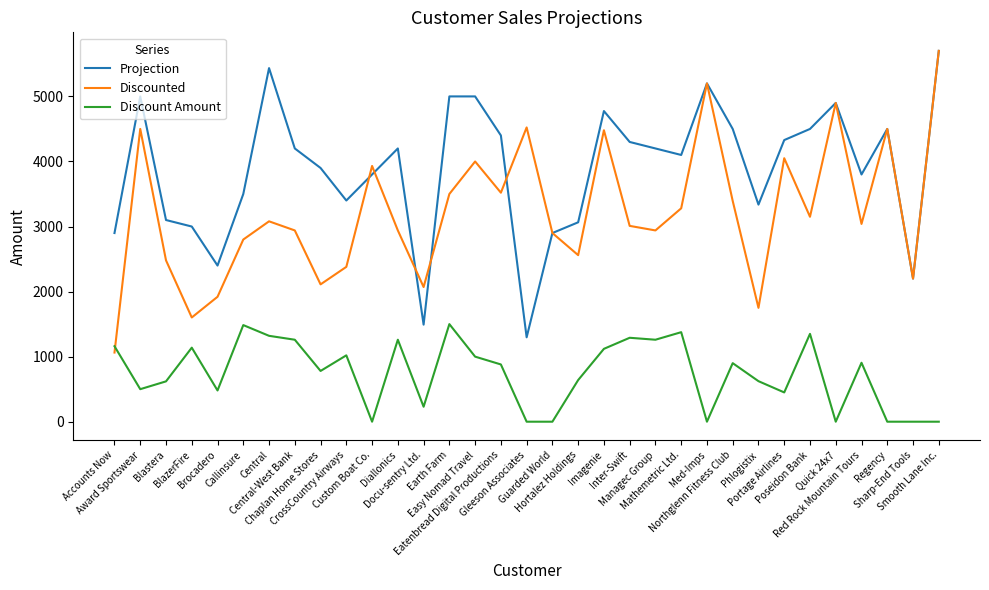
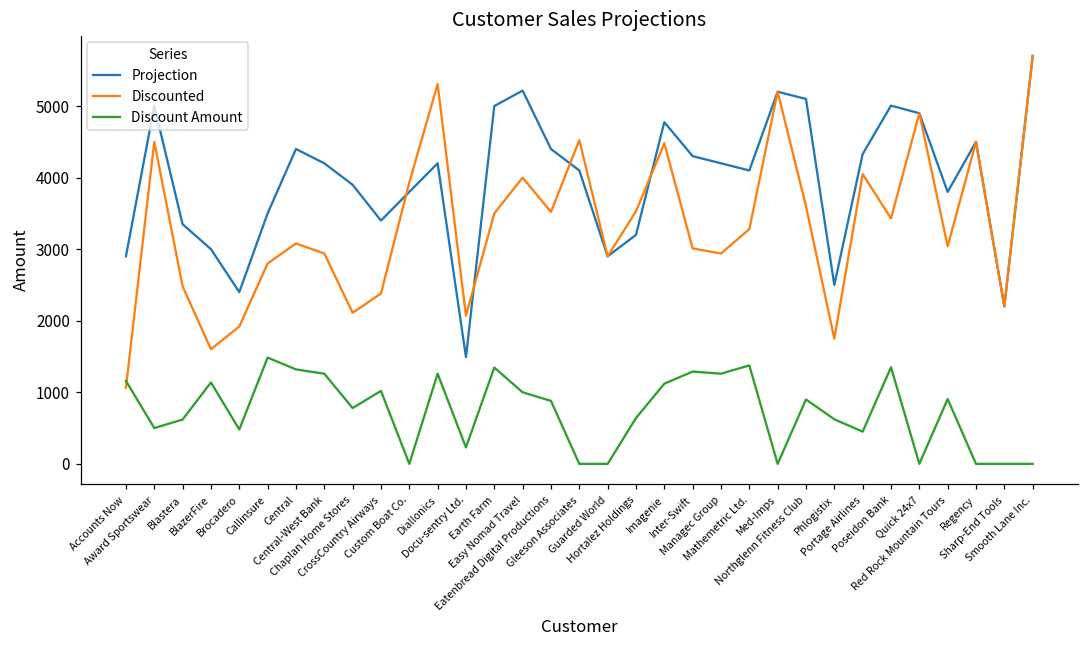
Projection, Blastera: 3100 -> 3300
Projection, Central: 5400 -> 4400
Discounted, Diallonics: 2900 -> 5300
Discount Amount, Earth Farm: 1500 -> 1300
Projection, Easy Nomad Travel: 5000 -> 5200
Projection, Gleeson Associates: 1300 -> 4100
Projection, Hortalez Holdings: 3100 -> 3200
Discounted, Hortalez Holdings: 2600 -> 3500
Projection, Northglenn Fitness Club: 4500 -> 5100
Discounted, Northglenn Fitness Club: 3400 -> 3600
Projection, Phlogistix: 3300 -> 2500
Projection, Poseidon Bank: 4500 -> 5000
Discounted, Poseidon Bank: 3200 -> 3400
